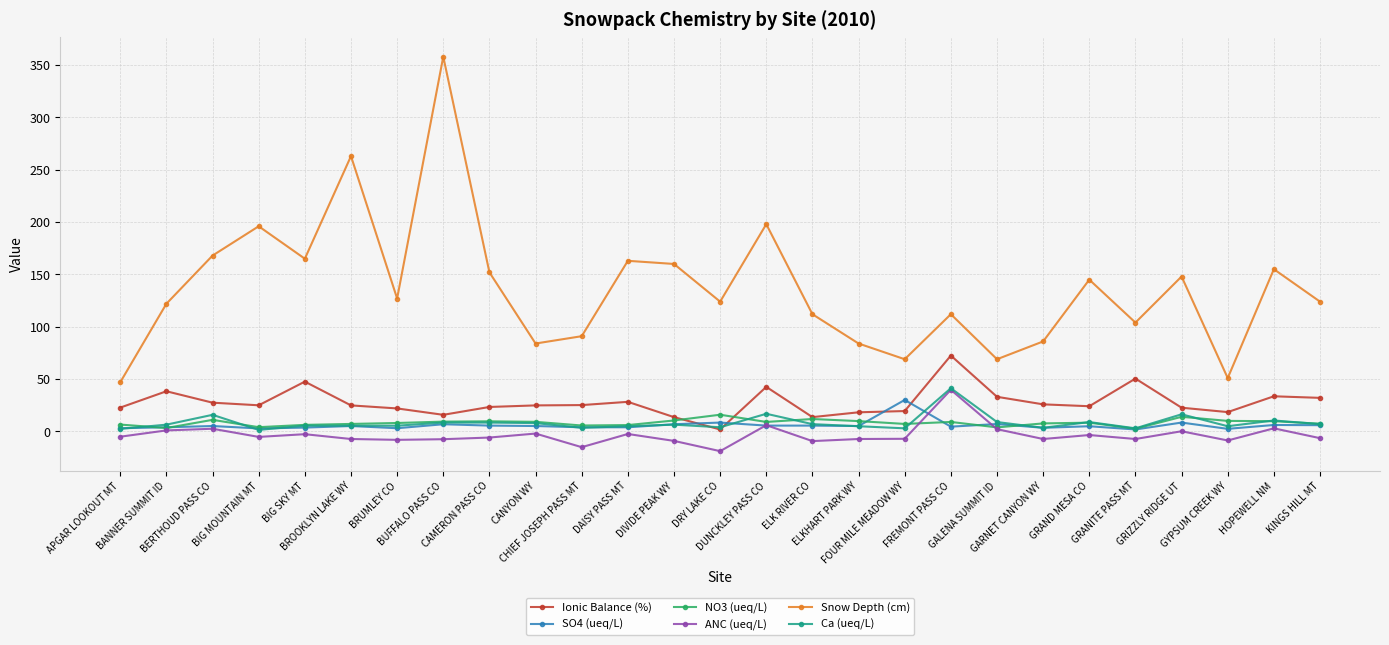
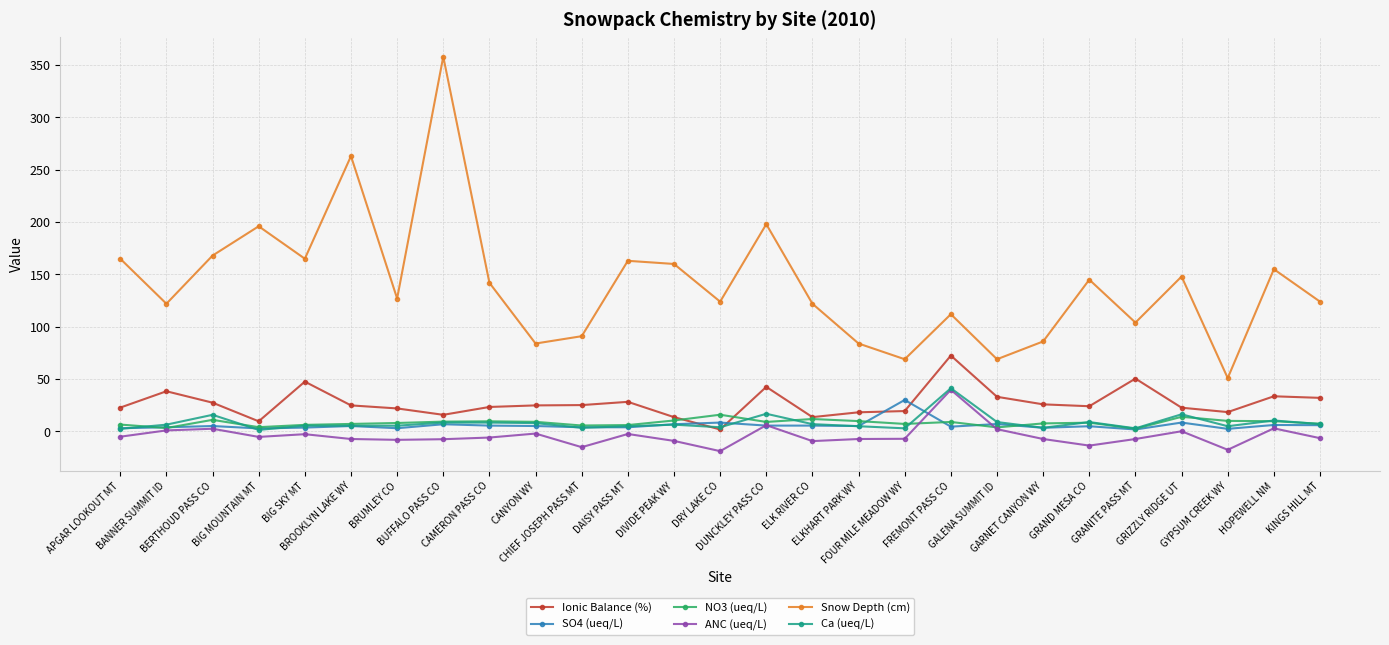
Snow Depth (cm), APGAR LOOKOUT MT: 47 -> 165
Ionic Balance (%), BIG MOUNTAIN MT: 25 -> 10
Snow Depth (cm), CAMERON PASS CO: 152 -> 142
Snow Depth (cm), ELK RIVER CO: 112 -> 122
ANC (ueq/L), GRAND MESA CO: -3 -> -14
ANC (ueq/L), GYPSUM CREEK WY: -9 -> -18
